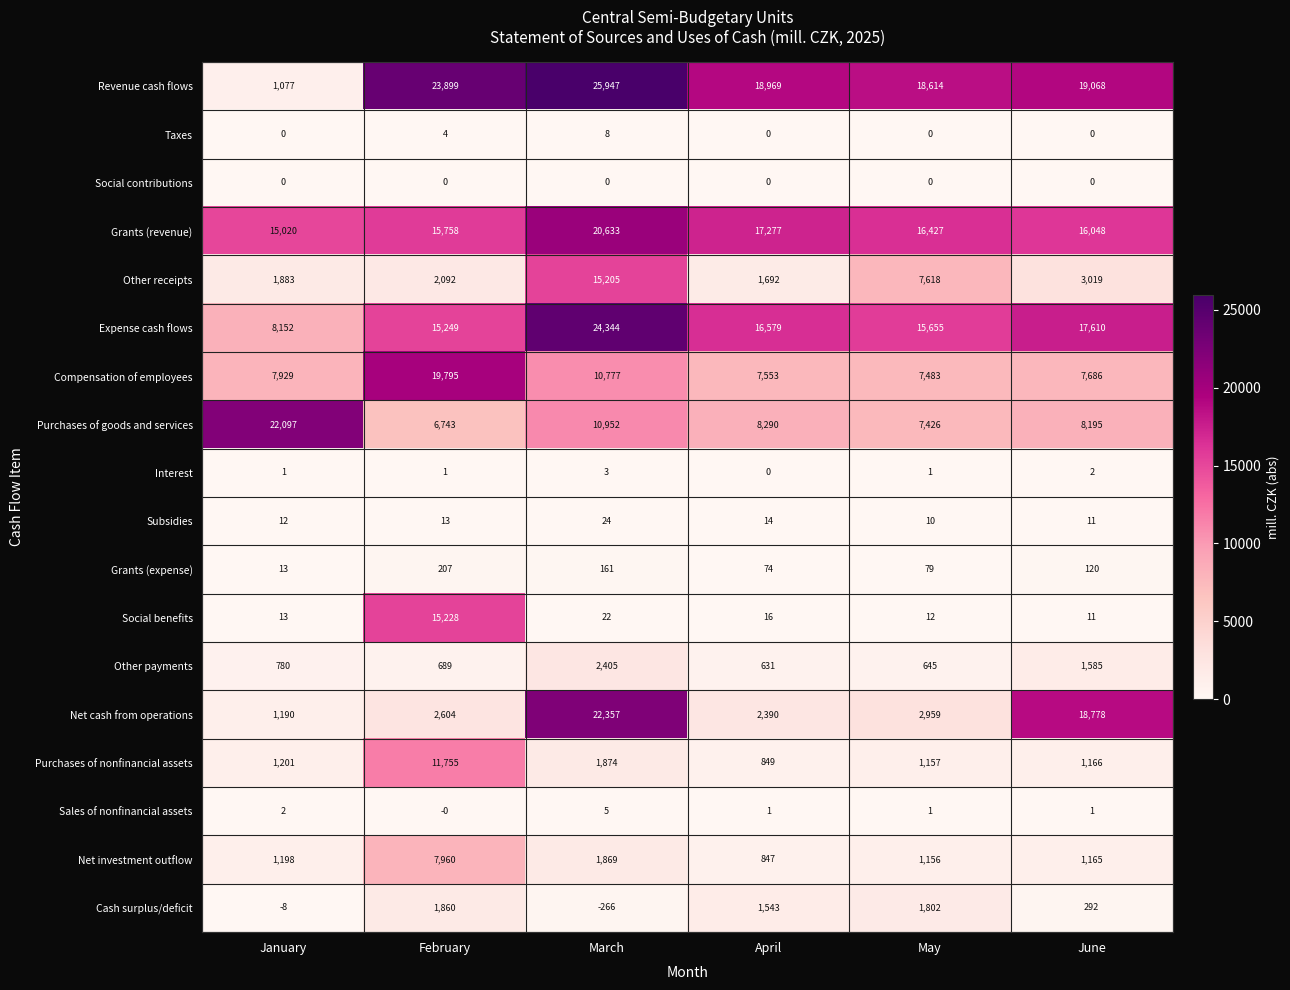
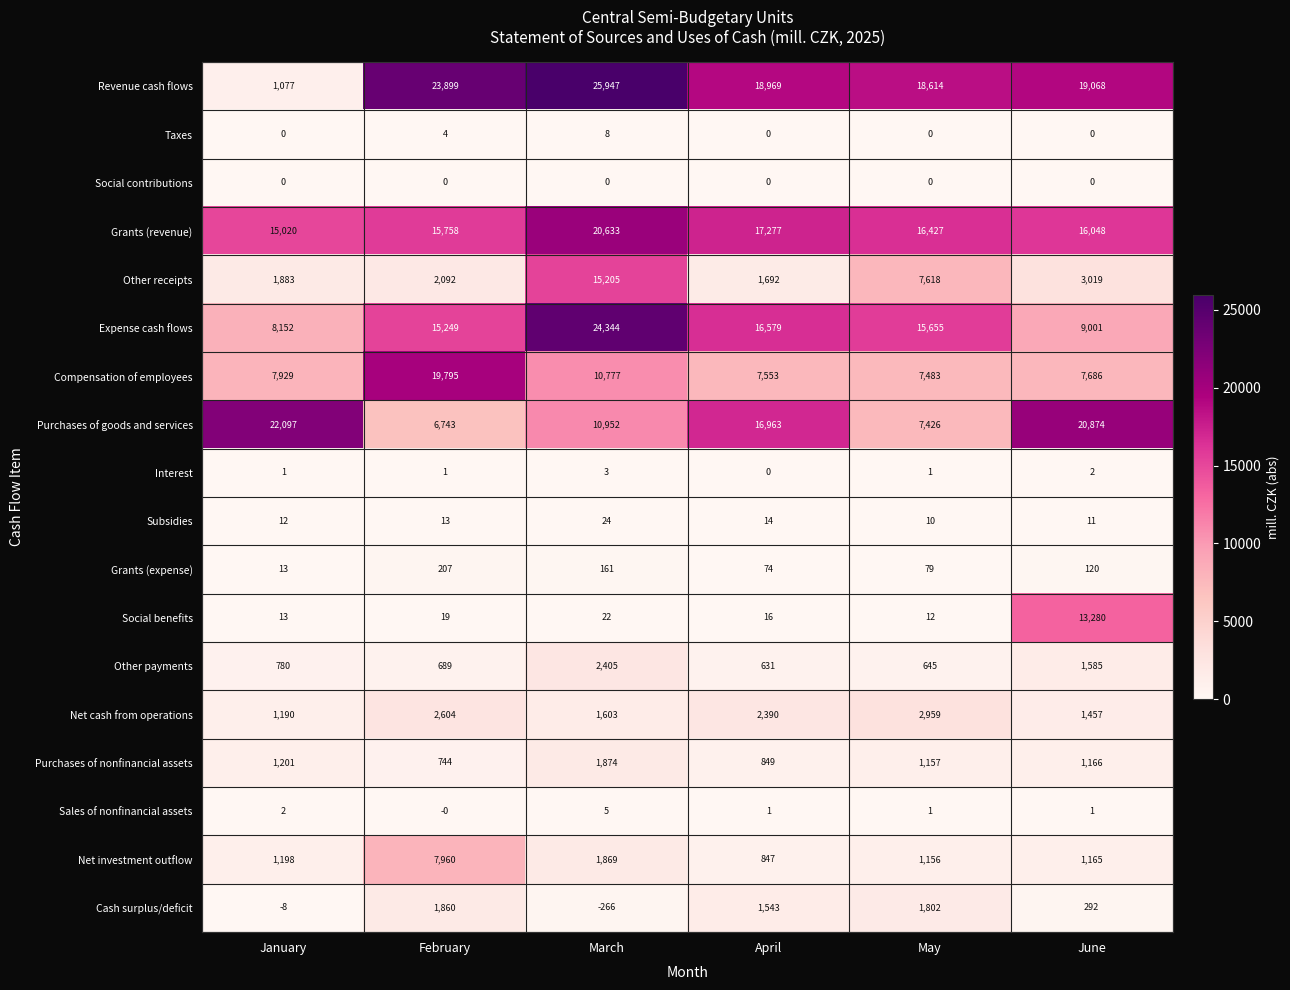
Expense cash flows, June: 17,610 -> 9,001
Purchases of goods and services, April: 8,290 -> 16,963
Purchases of goods and services, June: 8,195 -> 20,874
Social benefits, February: 15,228 -> 19
Social benefits, June: 11 -> 13,280
Net cash from operations, March: 22,357 -> 1,603
Net cash from operations, June: 18,778 -> 1,457
Purchases of nonfinancial assets, February: 11,755 -> 744
